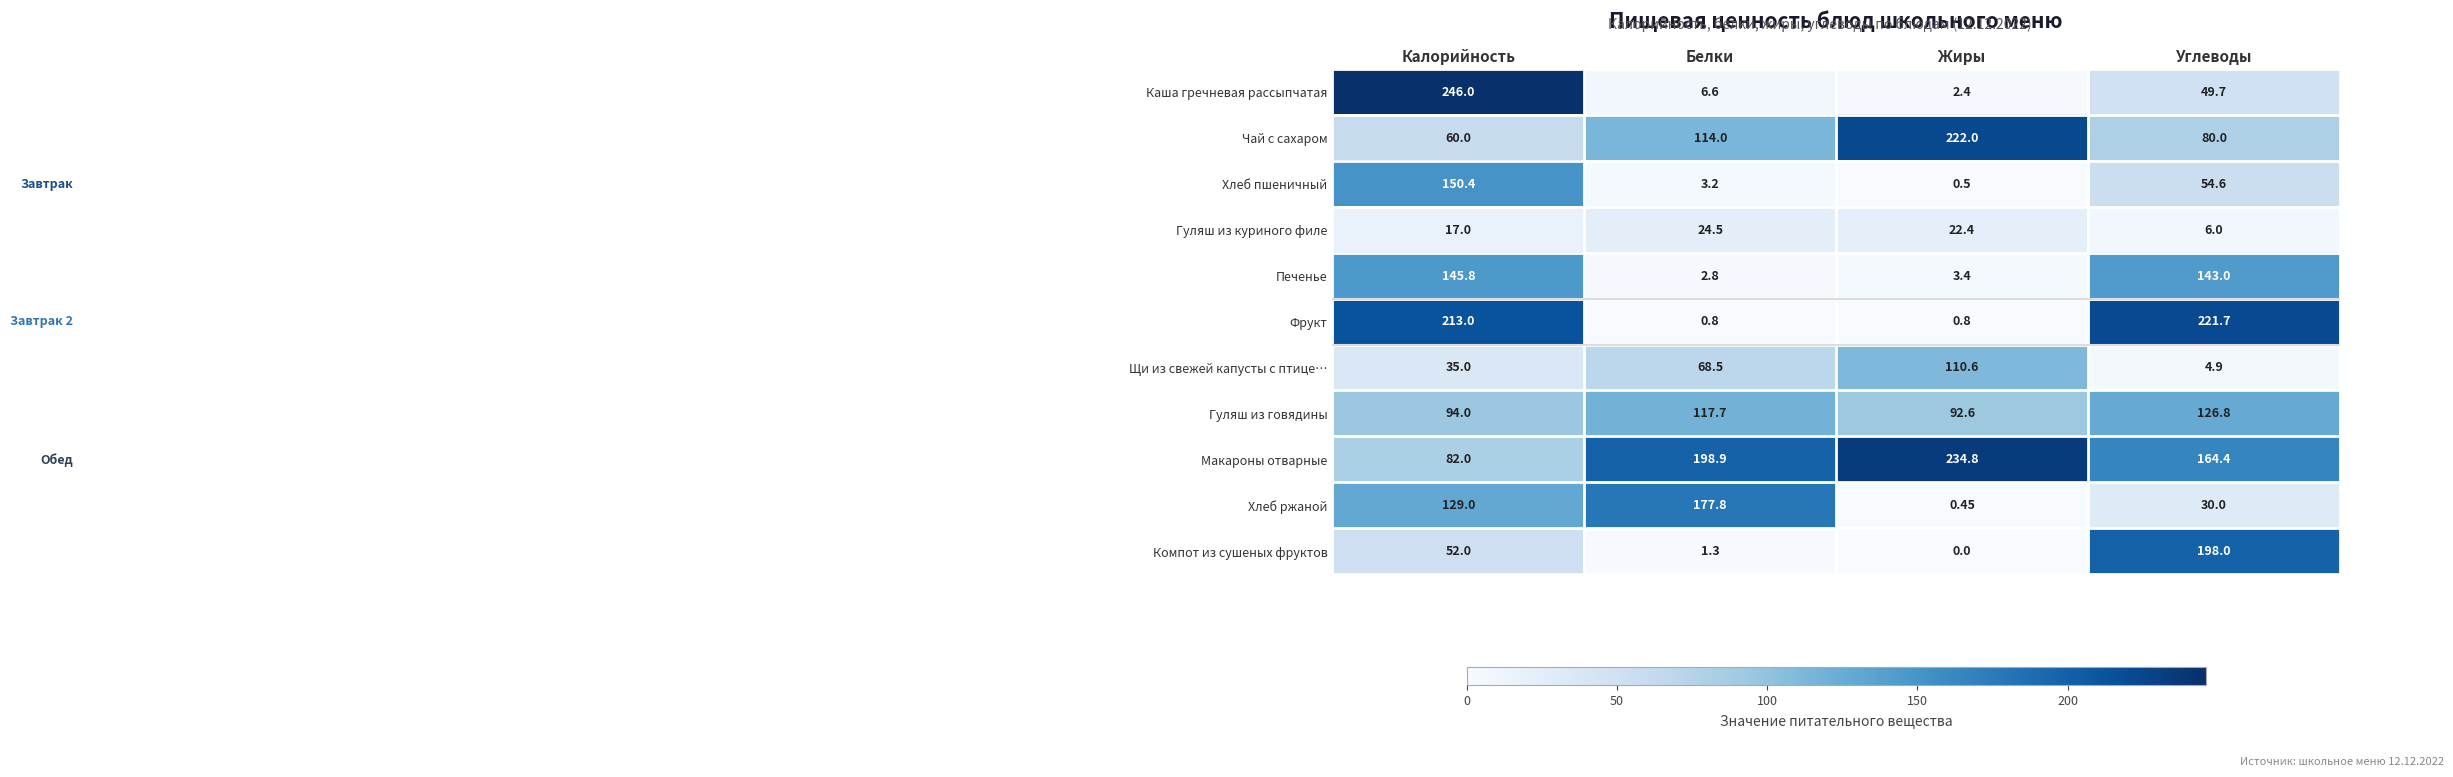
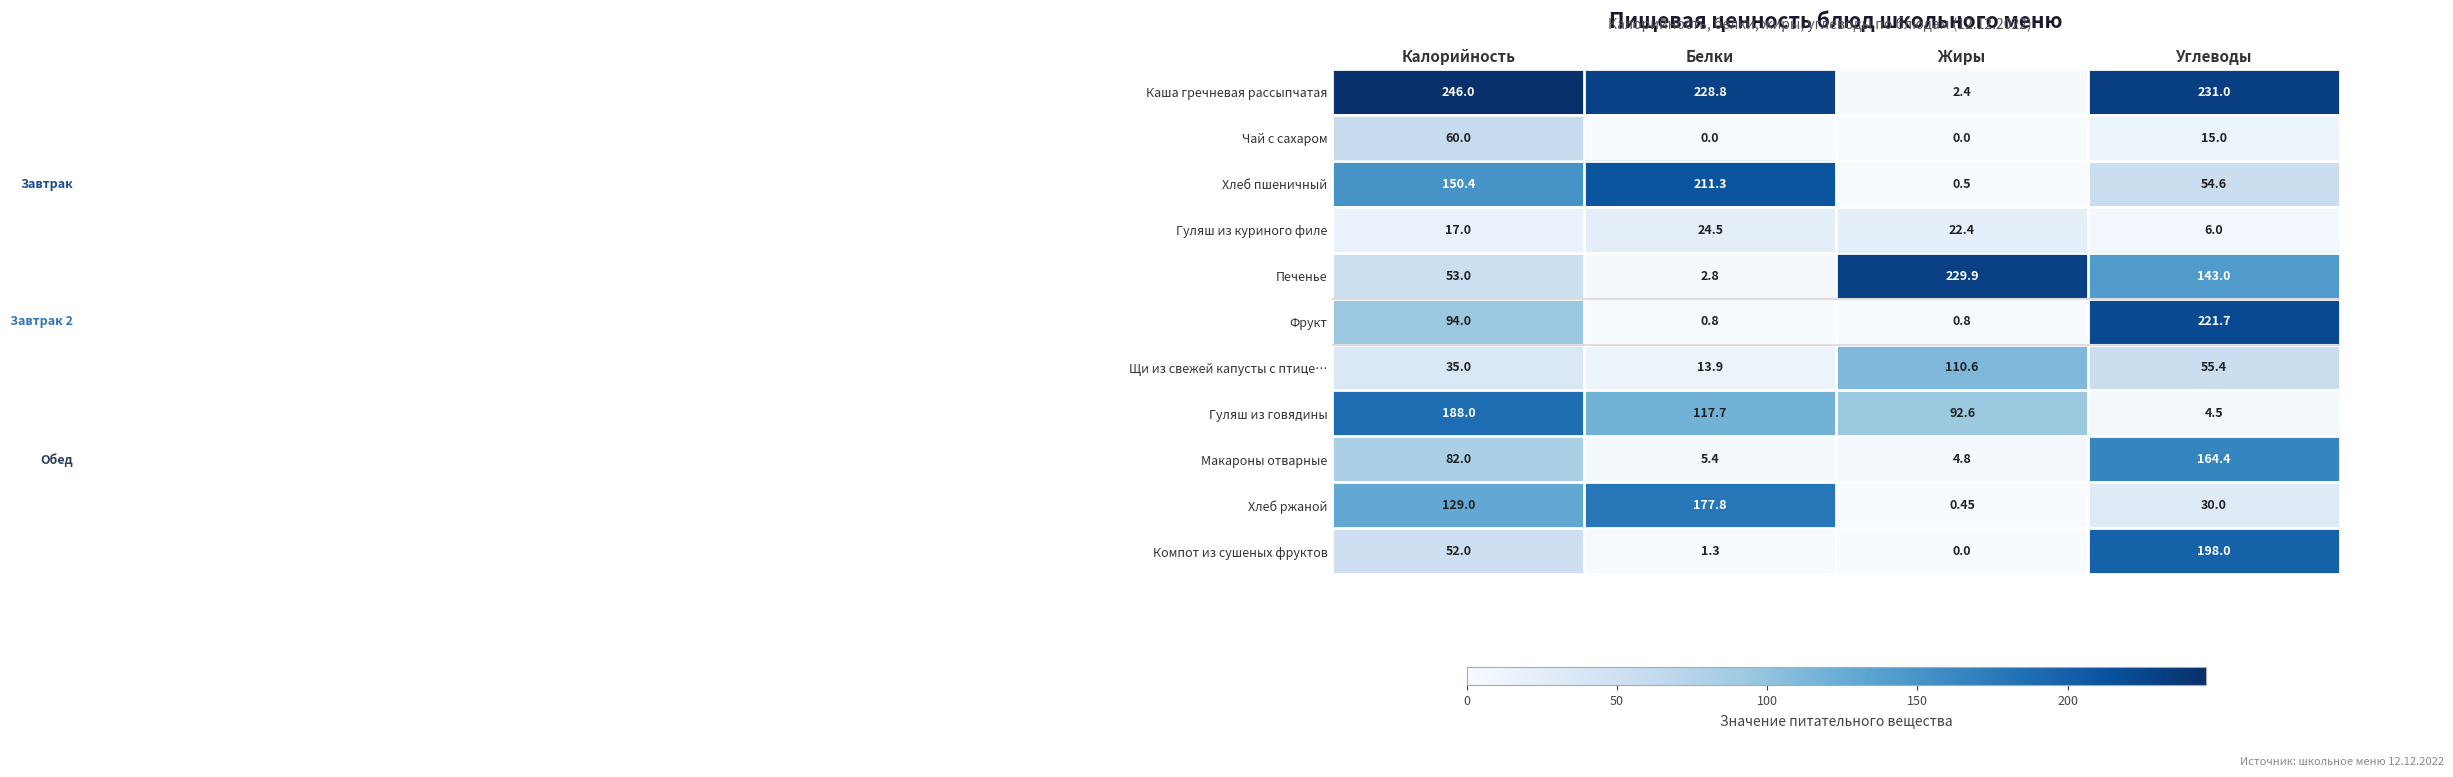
Каша гречневая рассыпчатая, Белки: 6.6 -> 228.8
Каша гречневая рассыпчатая, Углеводы: 49.7 -> 231.0
Чай с сахаром, Белки: 114.0 -> 0.0
Чай с сахаром, Жиры: 222.0 -> 0.0
Чай с сахаром, Углеводы: 80.0 -> 15.0
Хлеб пшеничный, Белки: 3.2 -> 211.3
Печенье, Калорийность: 145.8 -> 53.0
Печенье, Жиры: 3.4 -> 229.9
Фрукт, Калорийность: 213.0 -> 94.0
Щи из свежей капусты с птице…, Белки: 68.5 -> 13.9
Щи из свежей капусты с птице…, Углеводы: 4.9 -> 55.4
Гуляш из говядины, Калорийность: 94.0 -> 188.0
Гуляш из говядины, Углеводы: 126.8 -> 4.5
Макароны отварные, Белки: 198.9 -> 5.4
Макароны отварные, Жиры: 234.8 -> 4.8
